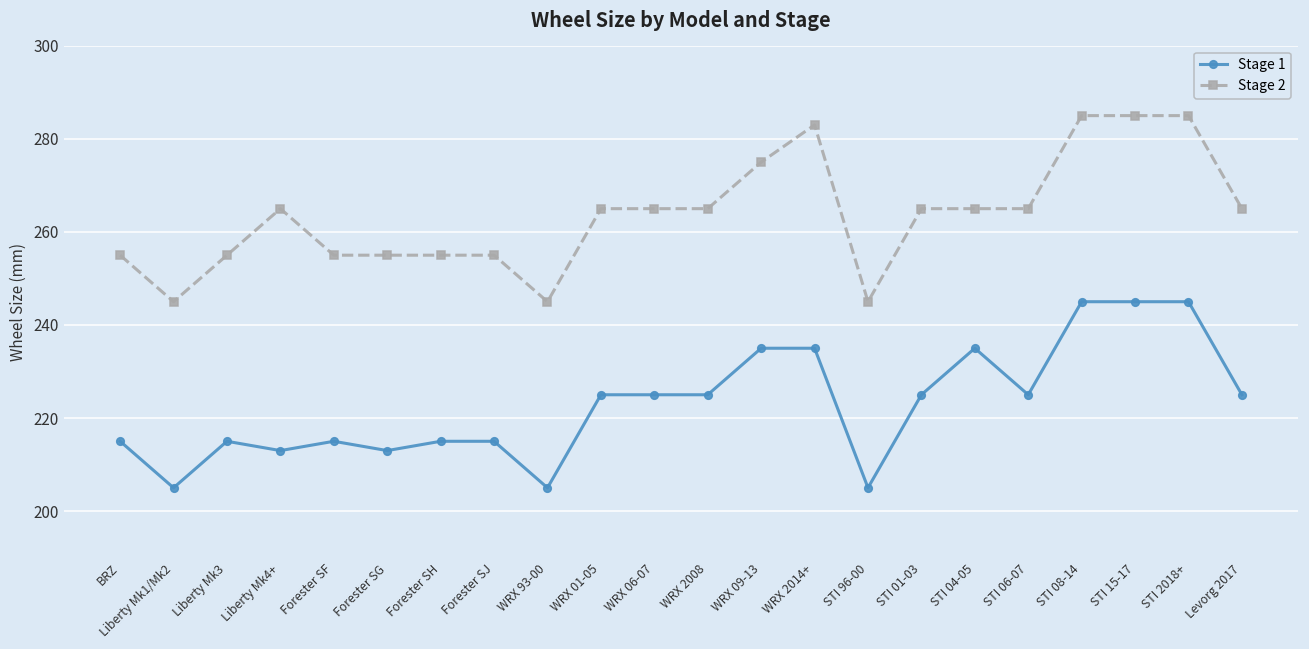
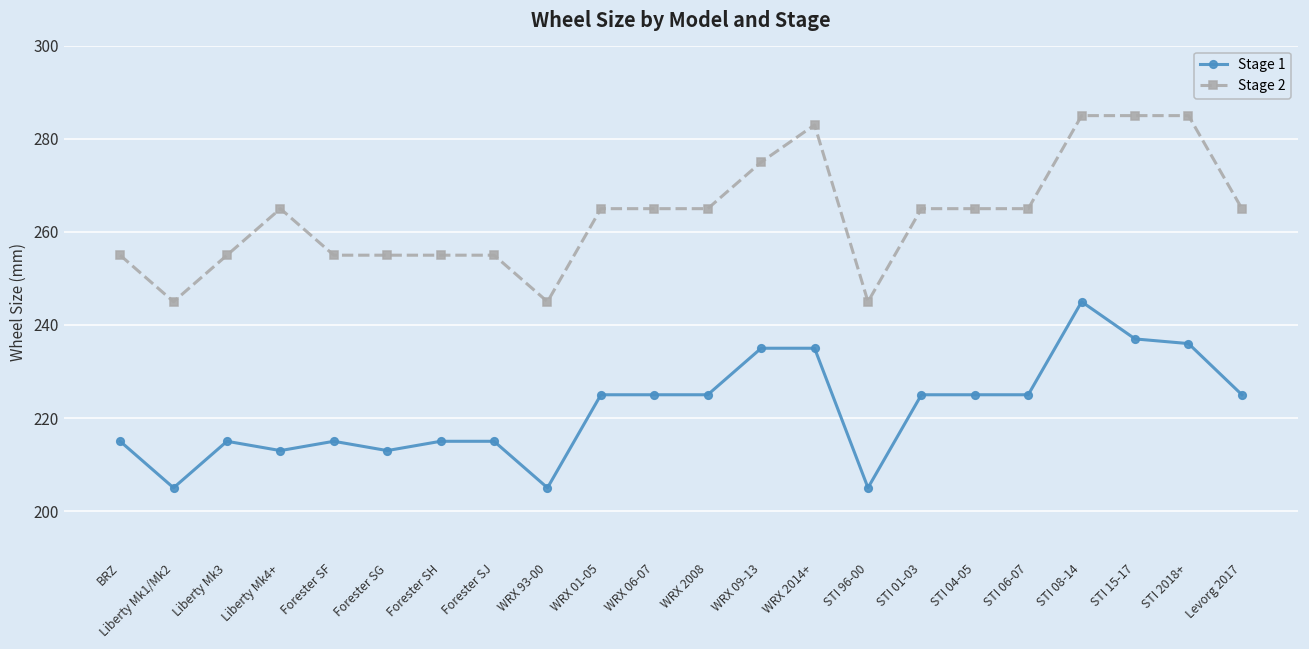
Stage 1, STI 04-05: 235 -> 225
Stage 1, STI 15-17: 245 -> 237
Stage 1, STI 2018+: 245 -> 236
